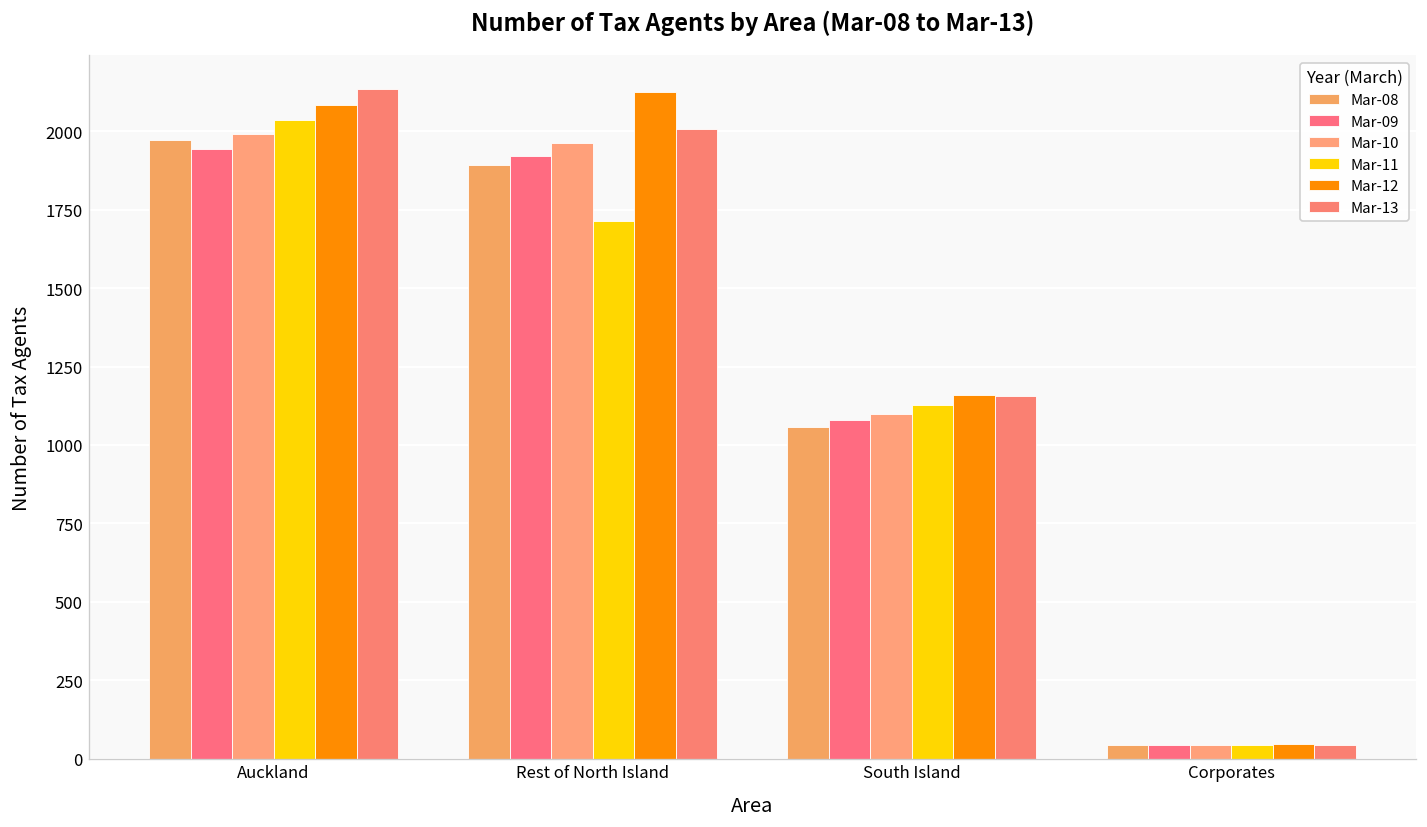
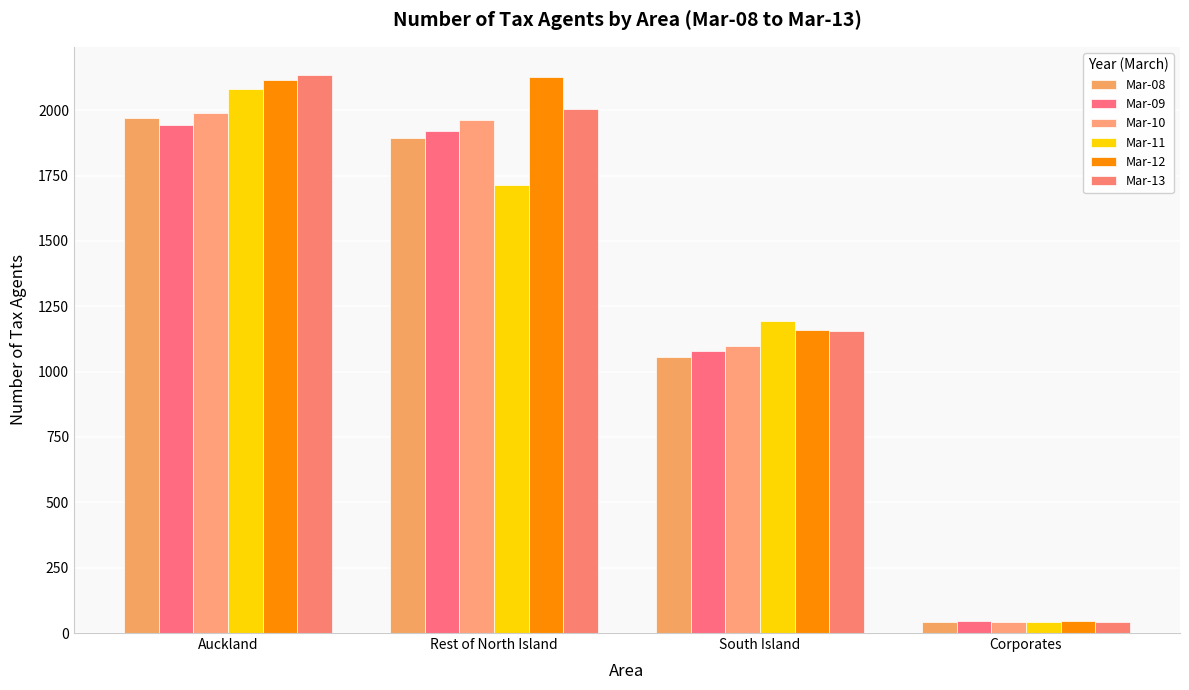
Mar-11, Auckland: 2040 -> 2080
Mar-12, Auckland: 2080 -> 2120
Mar-11, South Island: 1130 -> 1190
